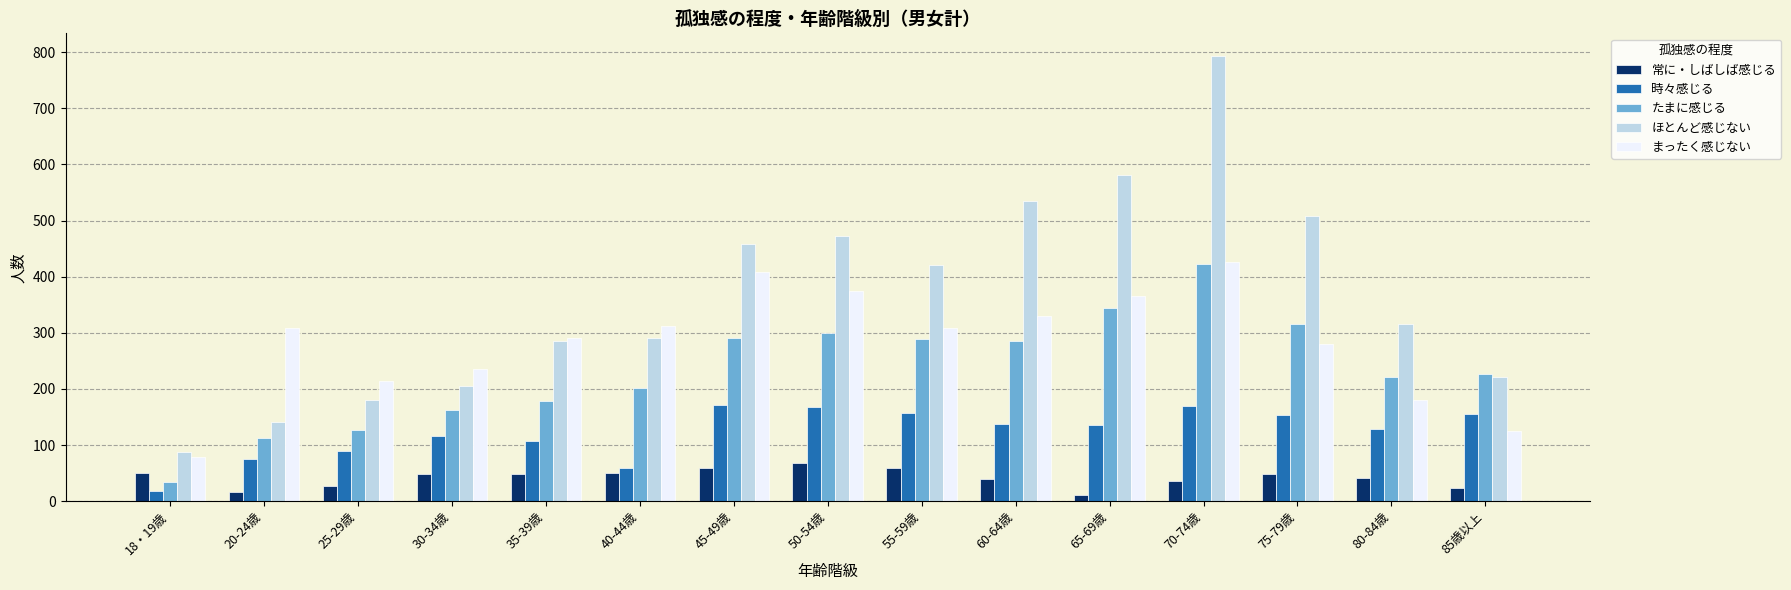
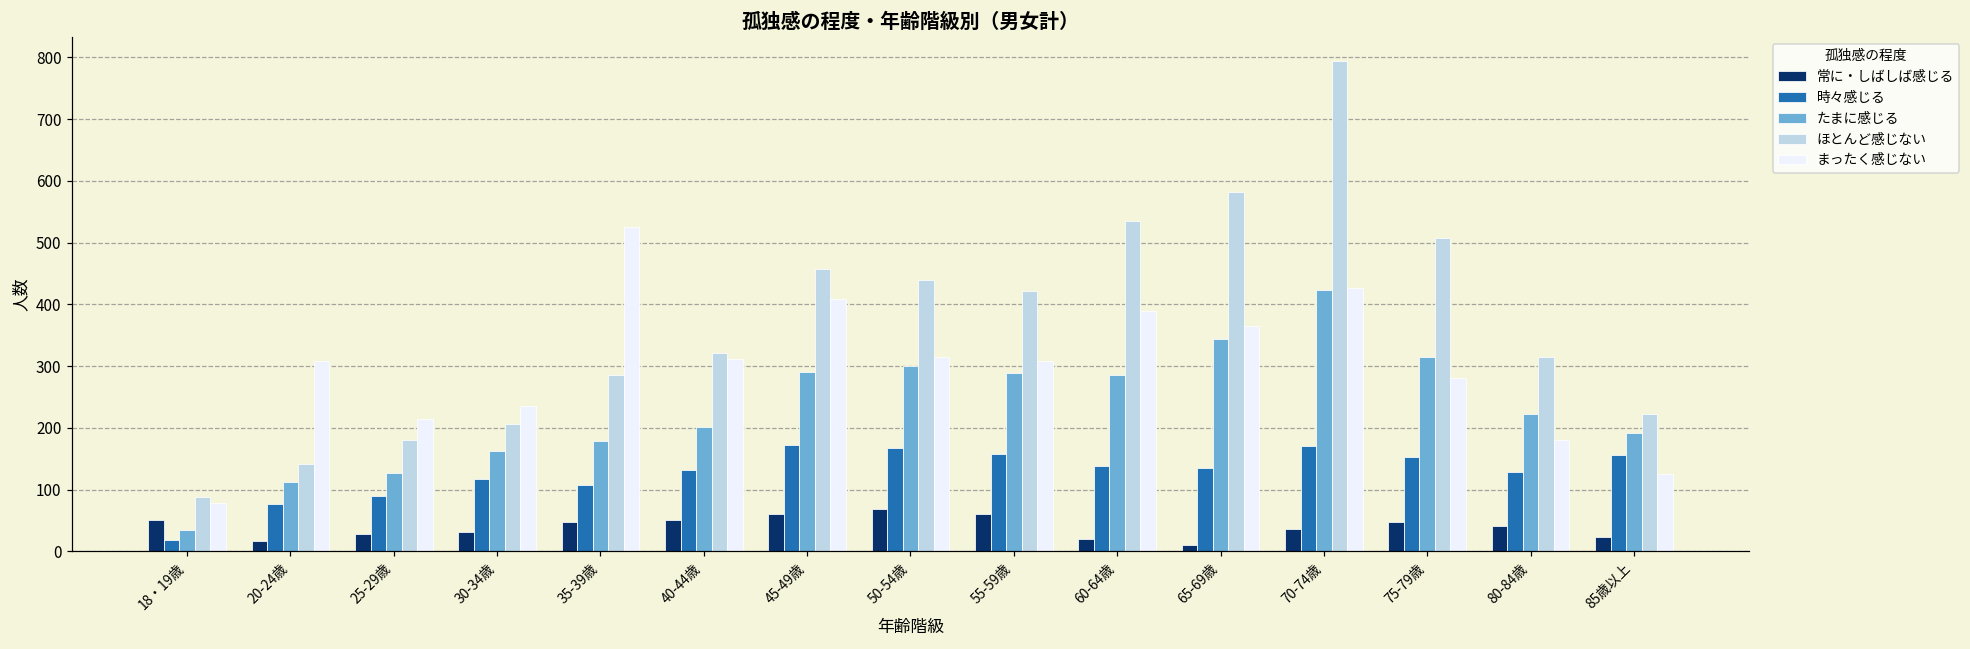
常に・しばしば感じる, 30-34歳: 50 -> 30
まったく感じない, 35-39歳: 290 -> 530
時々感じる, 40-44歳: 60 -> 130
ほとんど感じない, 40-44歳: 290 -> 320
ほとんど感じない, 50-54歳: 470 -> 440
まったく感じない, 50-54歳: 370 -> 320
常に・しばしば感じる, 60-64歳: 40 -> 20
まったく感じない, 60-64歳: 330 -> 390
たまに感じる, 85歳以上: 230 -> 190
